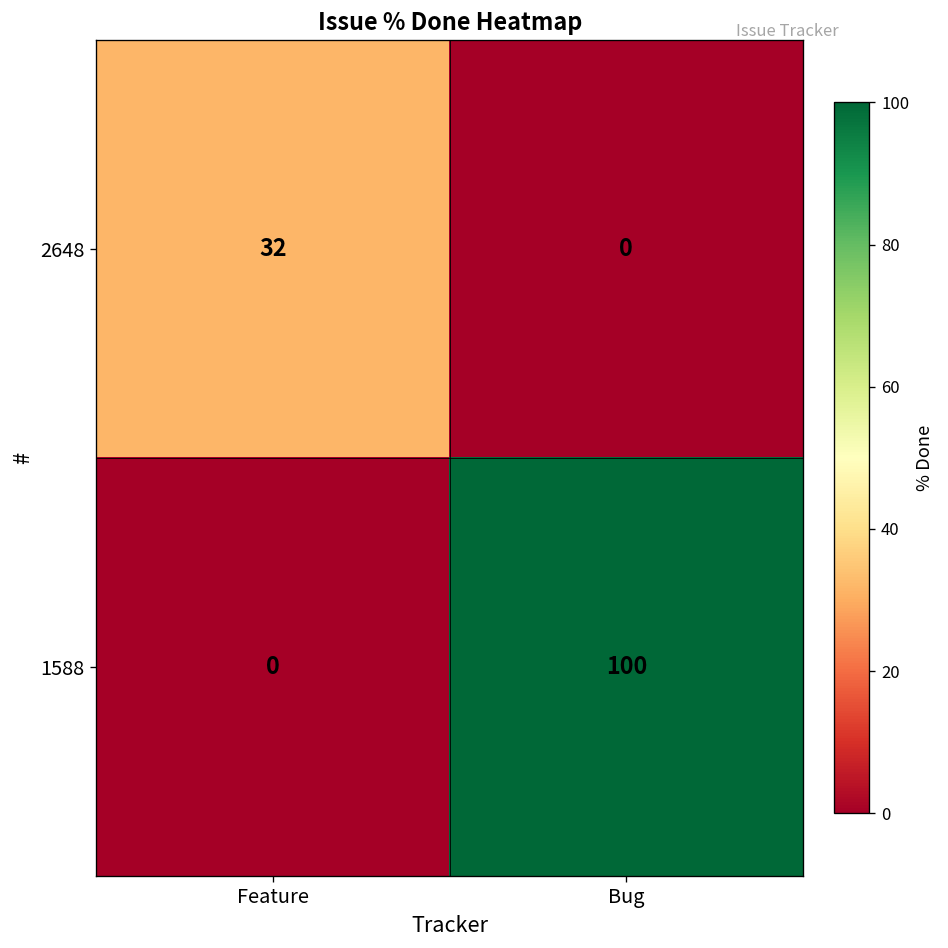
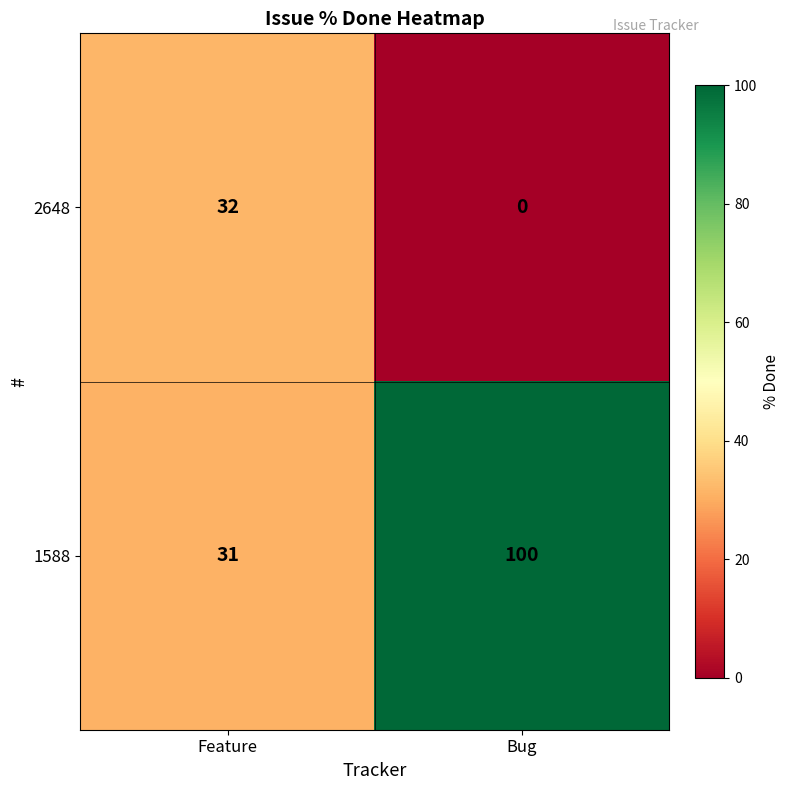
1588, Feature: 0 -> 31
